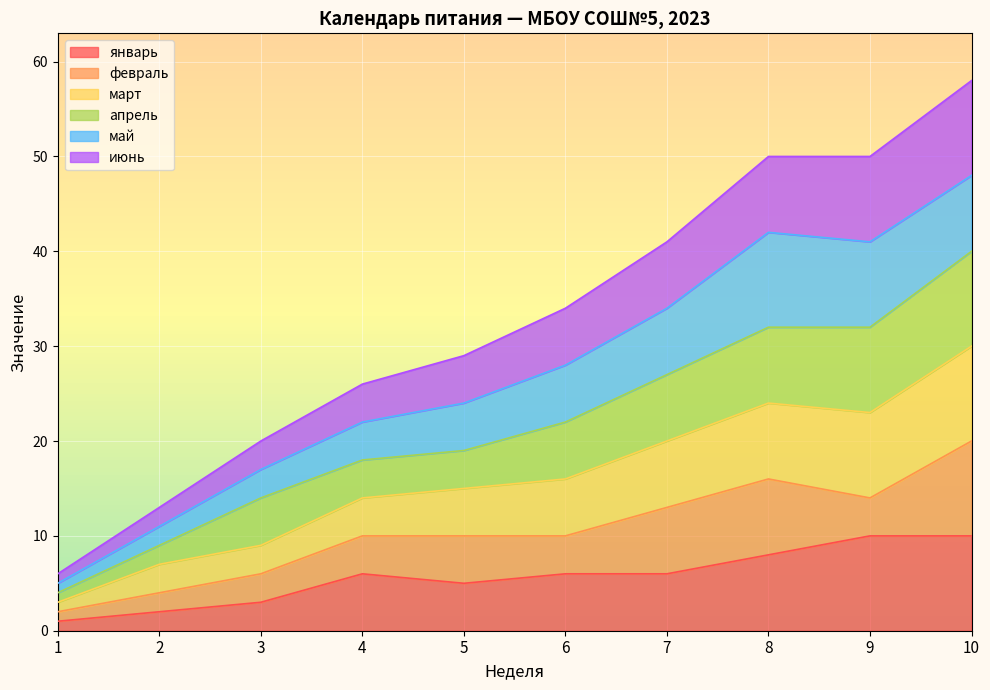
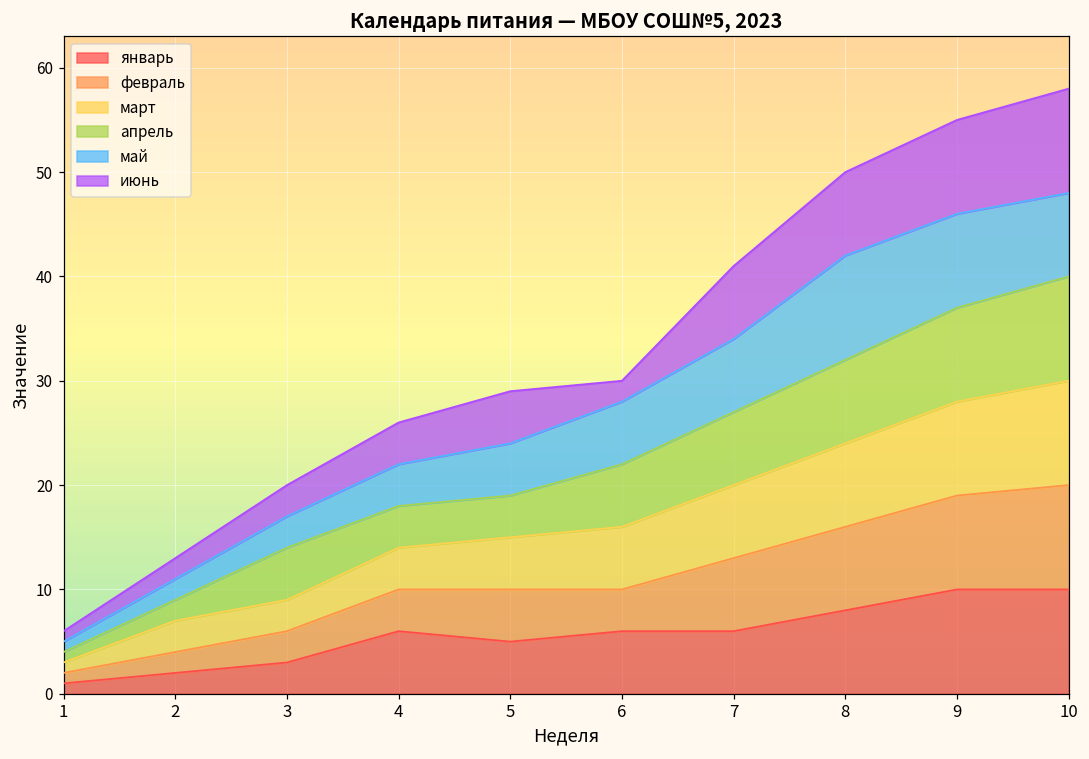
июнь, 6: 6 -> 2
февраль, 9: 4 -> 9
